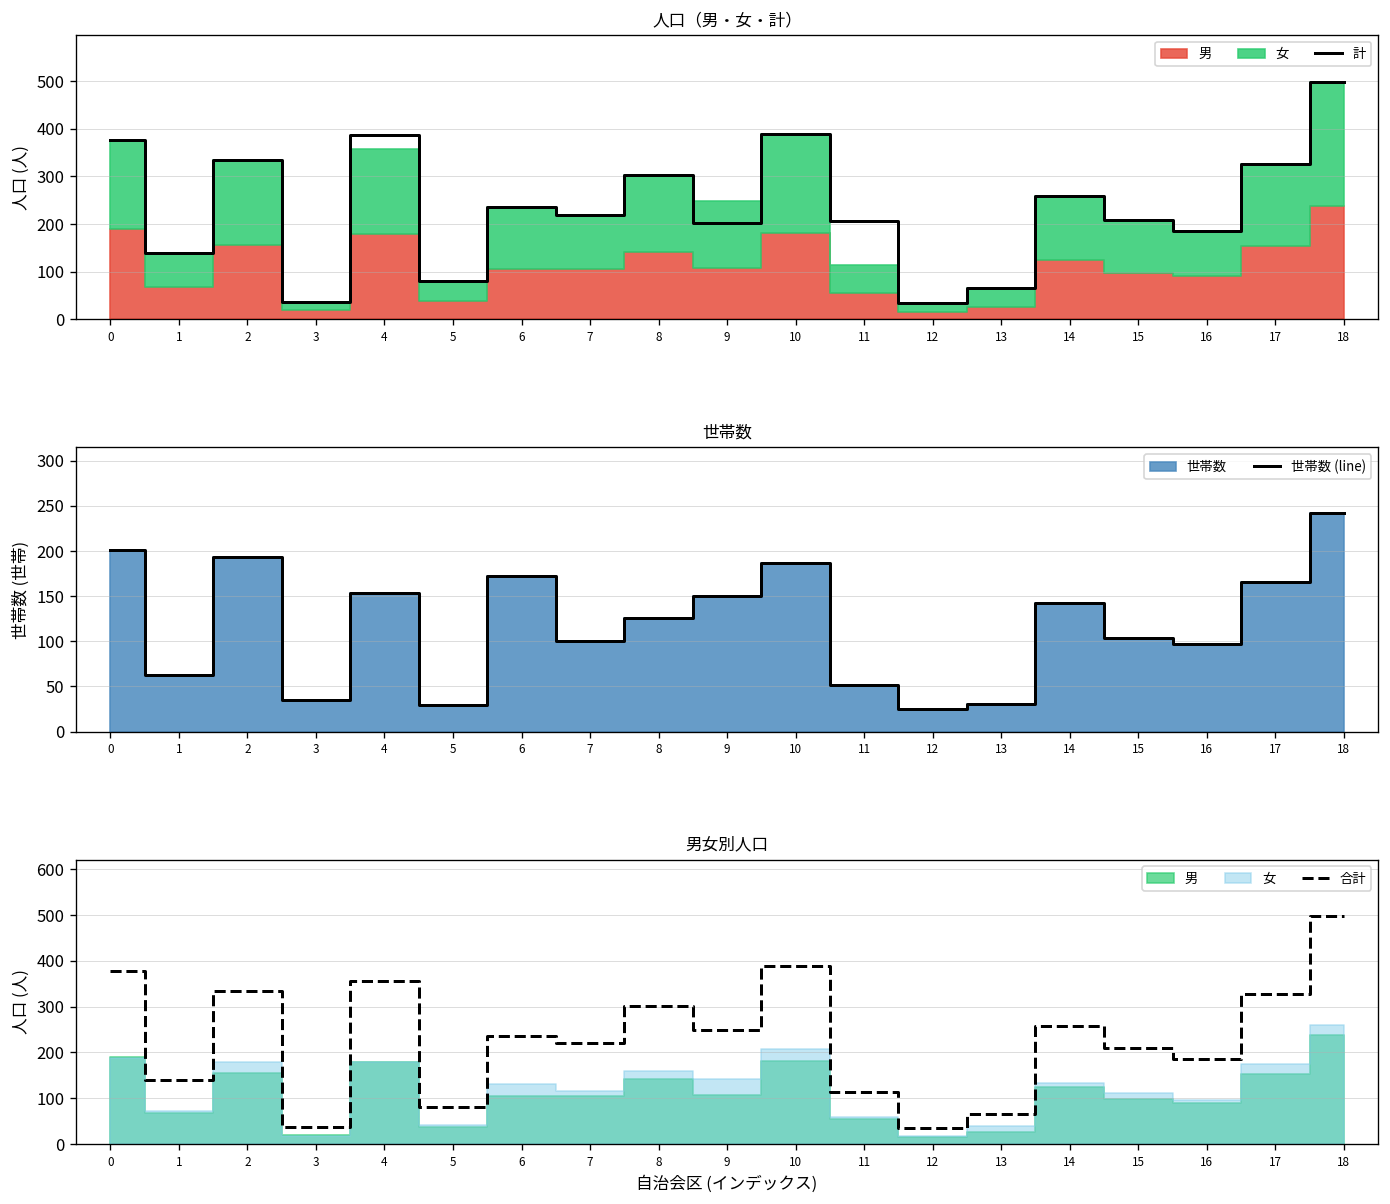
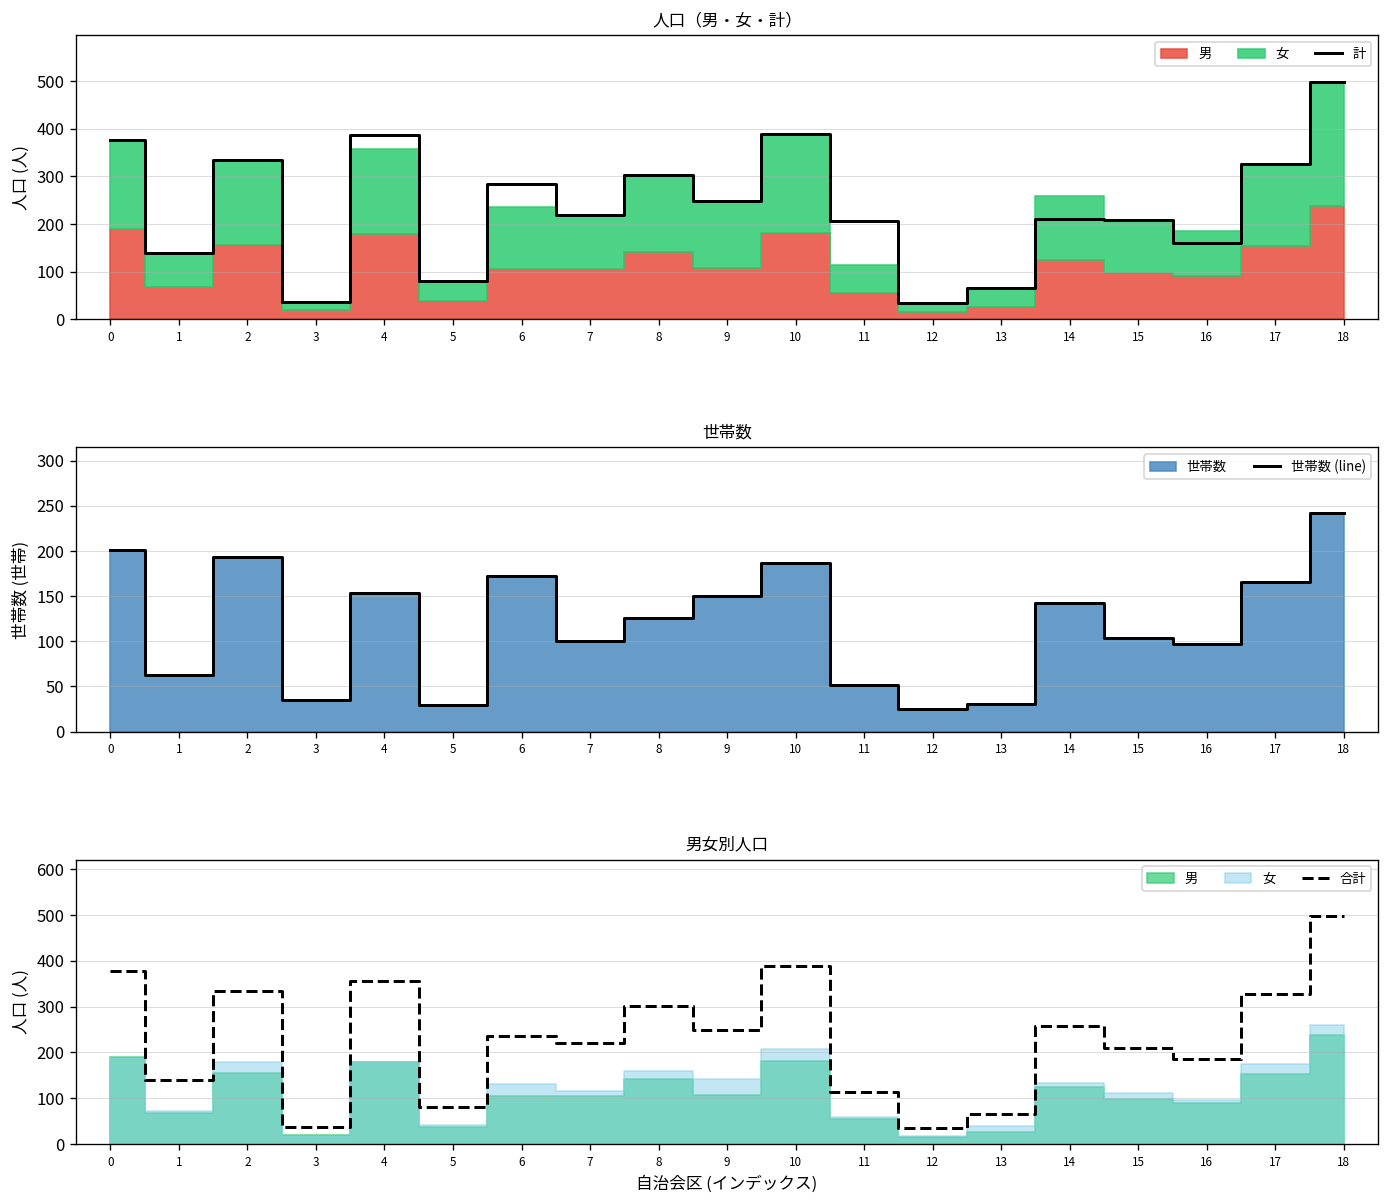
人口（男・女・計）, 計, 6: 240 -> 290
人口（男・女・計）, 計, 9: 200 -> 250
人口（男・女・計）, 計, 14: 260 -> 210
人口（男・女・計）, 計, 16: 190 -> 160
